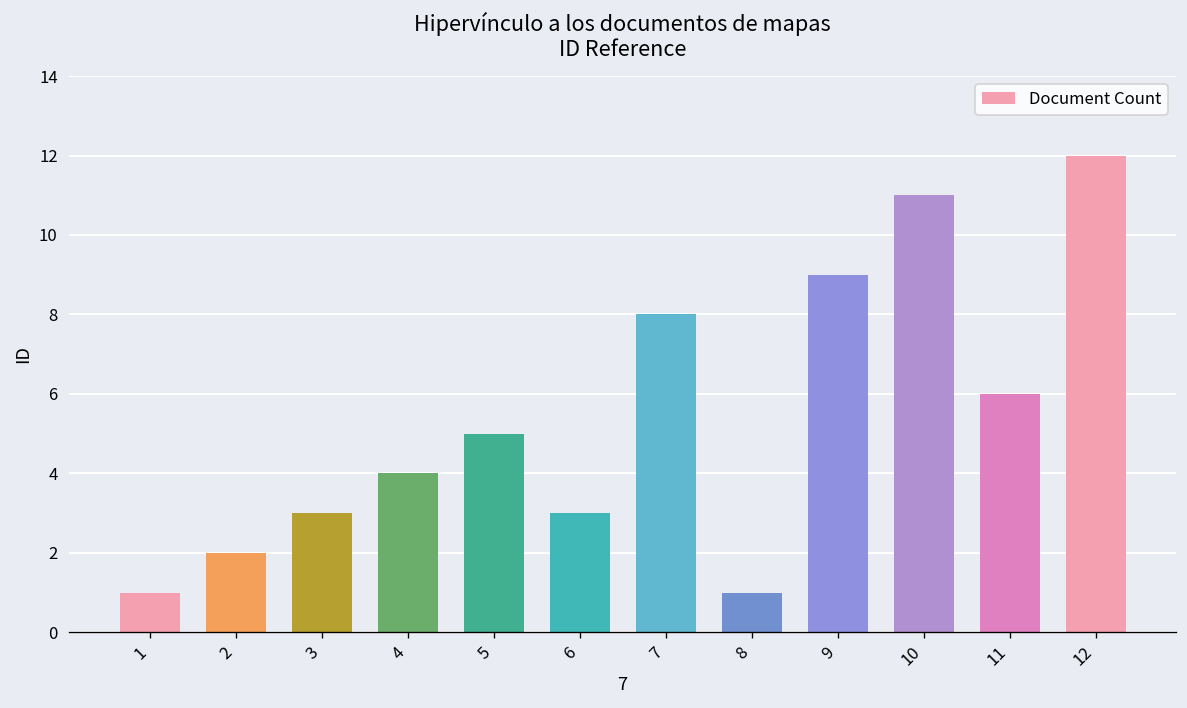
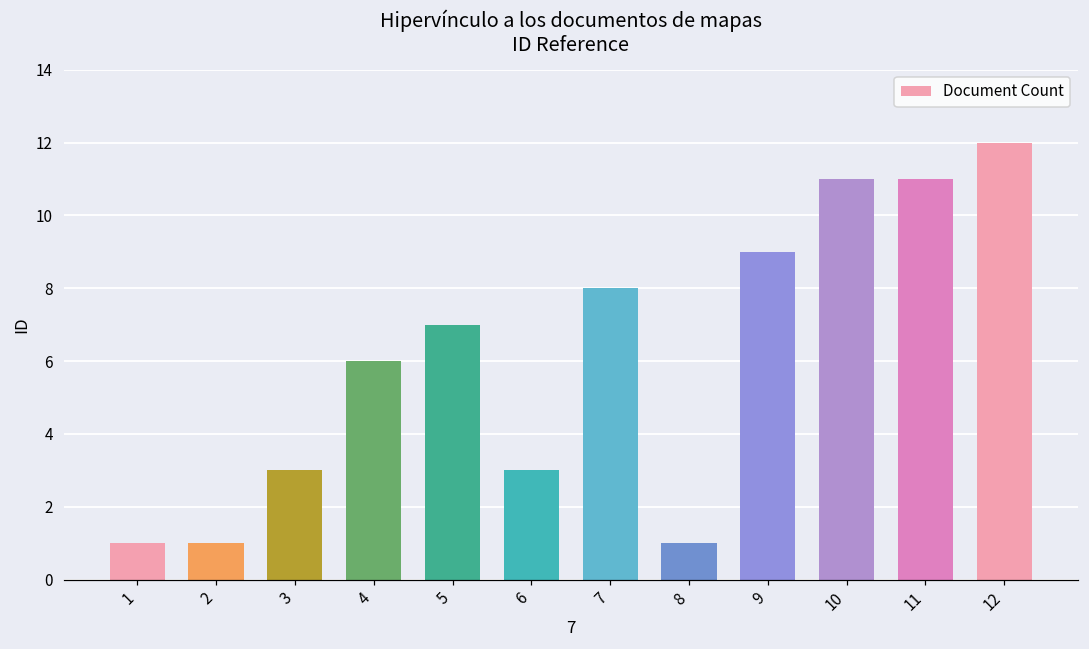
2: 2 -> 1
4: 4 -> 6
5: 5 -> 7
11: 6 -> 11
